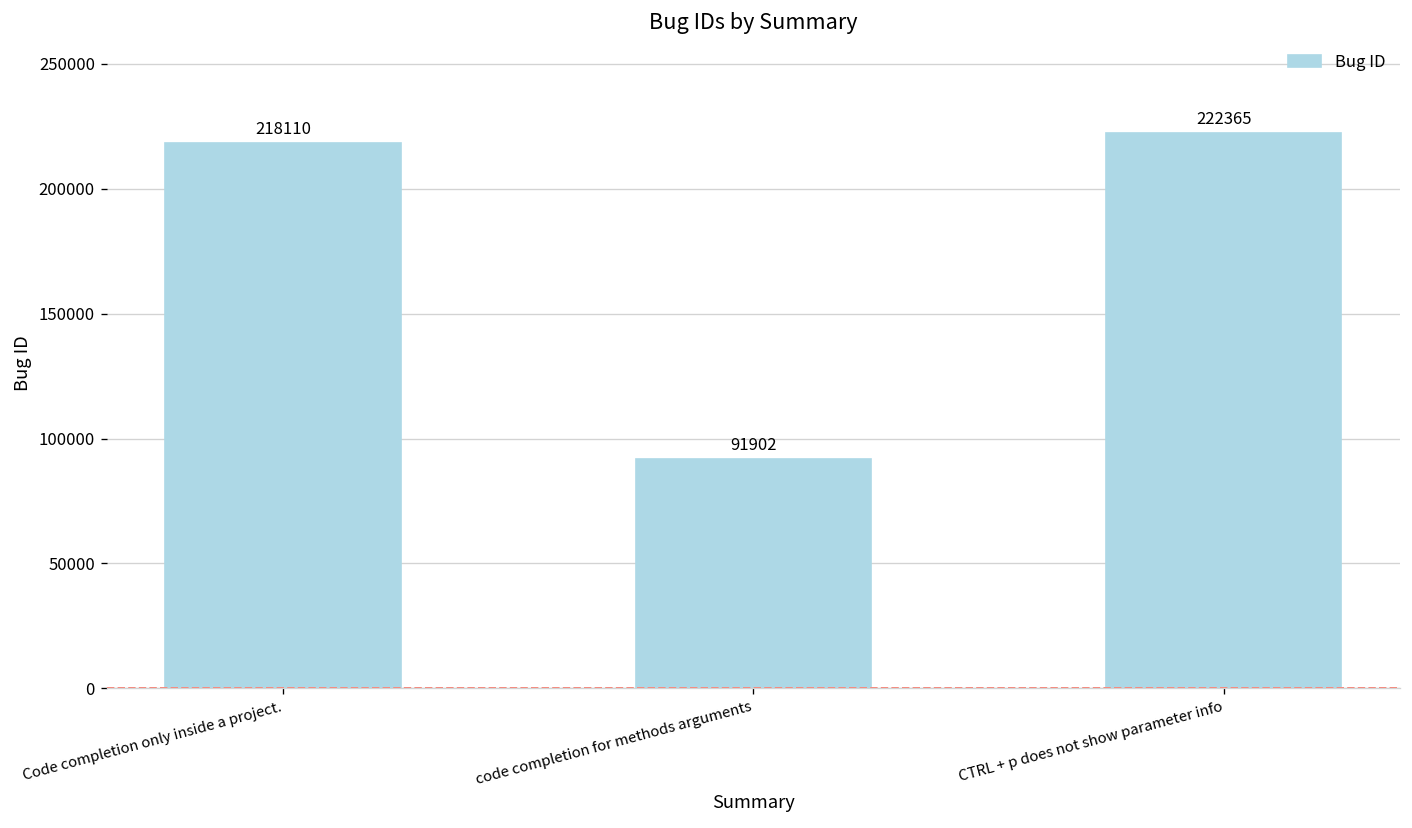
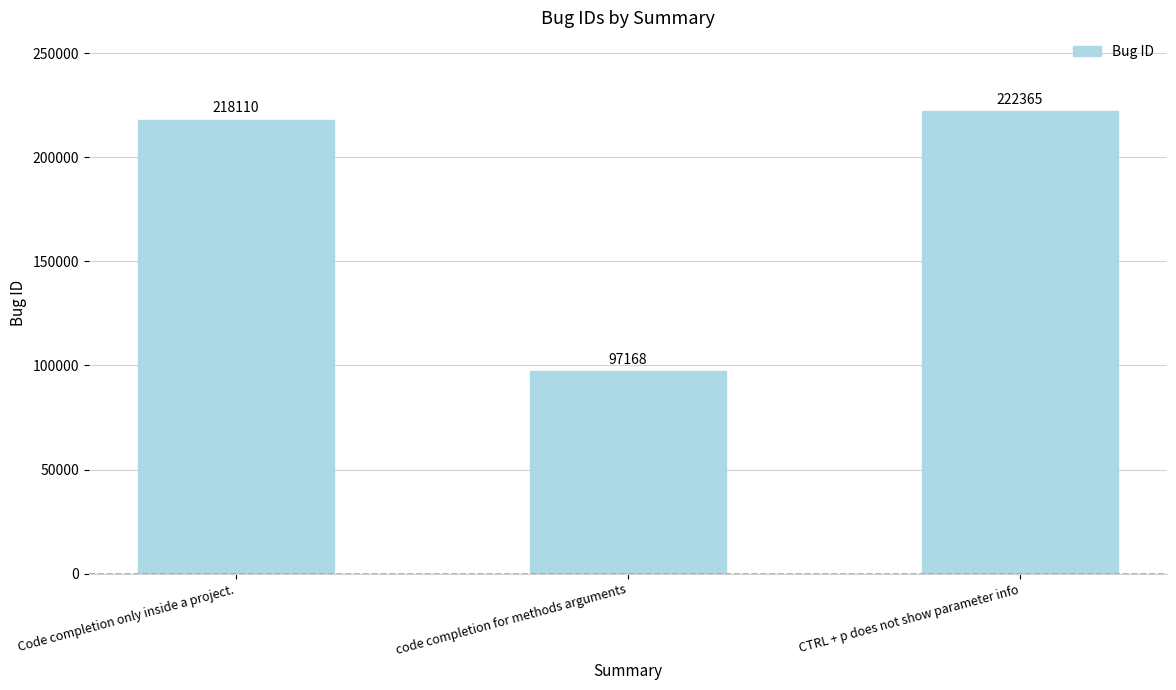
code completion for methods arguments: 91902 -> 97168
